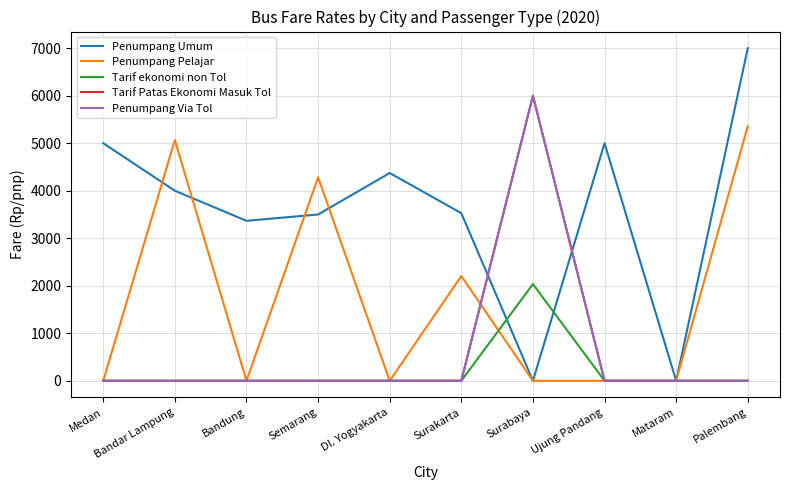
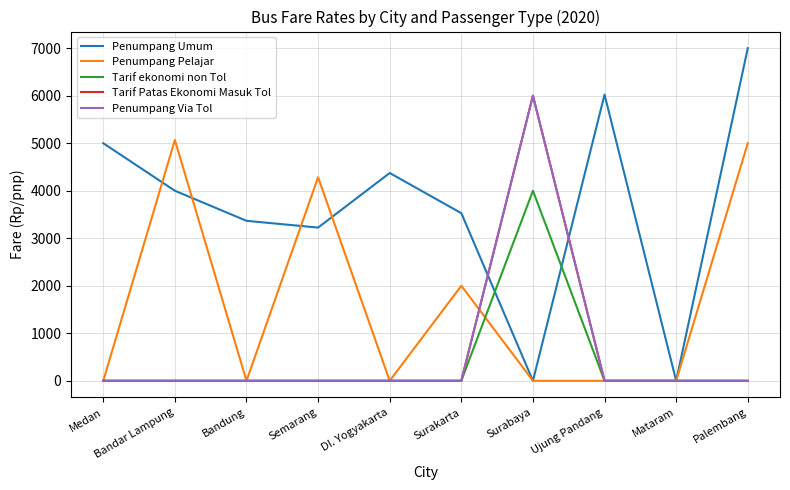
Penumpang Umum, Semarang: 3500 -> 3200
Penumpang Pelajar, Surakarta: 2200 -> 2000
Tarif ekonomi non Tol, Surabaya: 2000 -> 4000
Penumpang Umum, Ujung Pandang: 5000 -> 6000
Penumpang Pelajar, Palembang: 5400 -> 5000
